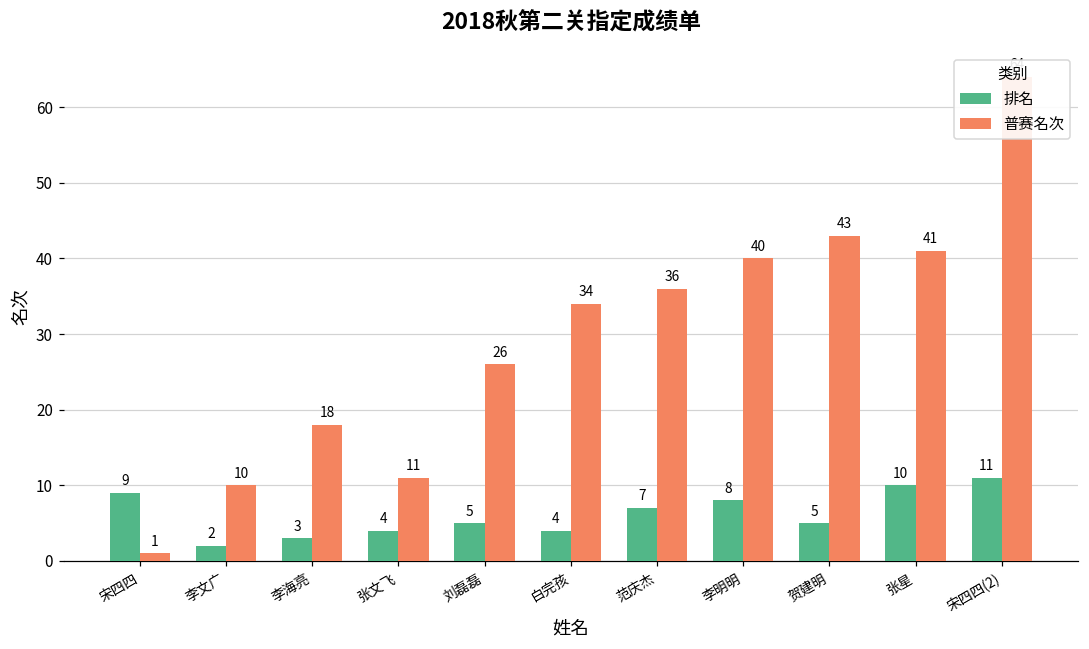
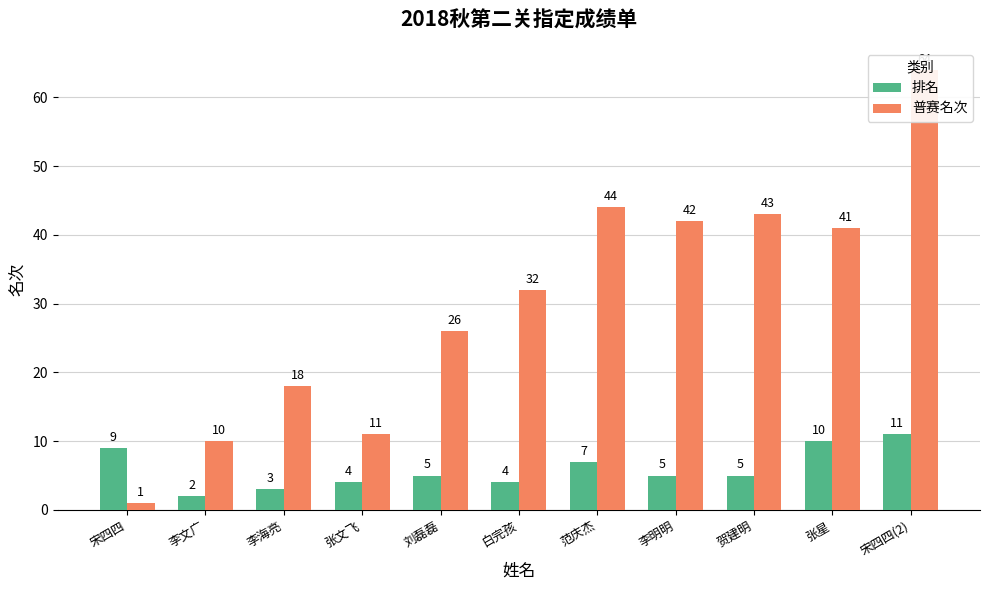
普赛名次, 白完孩: 34 -> 32
普赛名次, 范庆杰: 36 -> 44
排名, 李明明: 8 -> 5
普赛名次, 李明明: 40 -> 42
